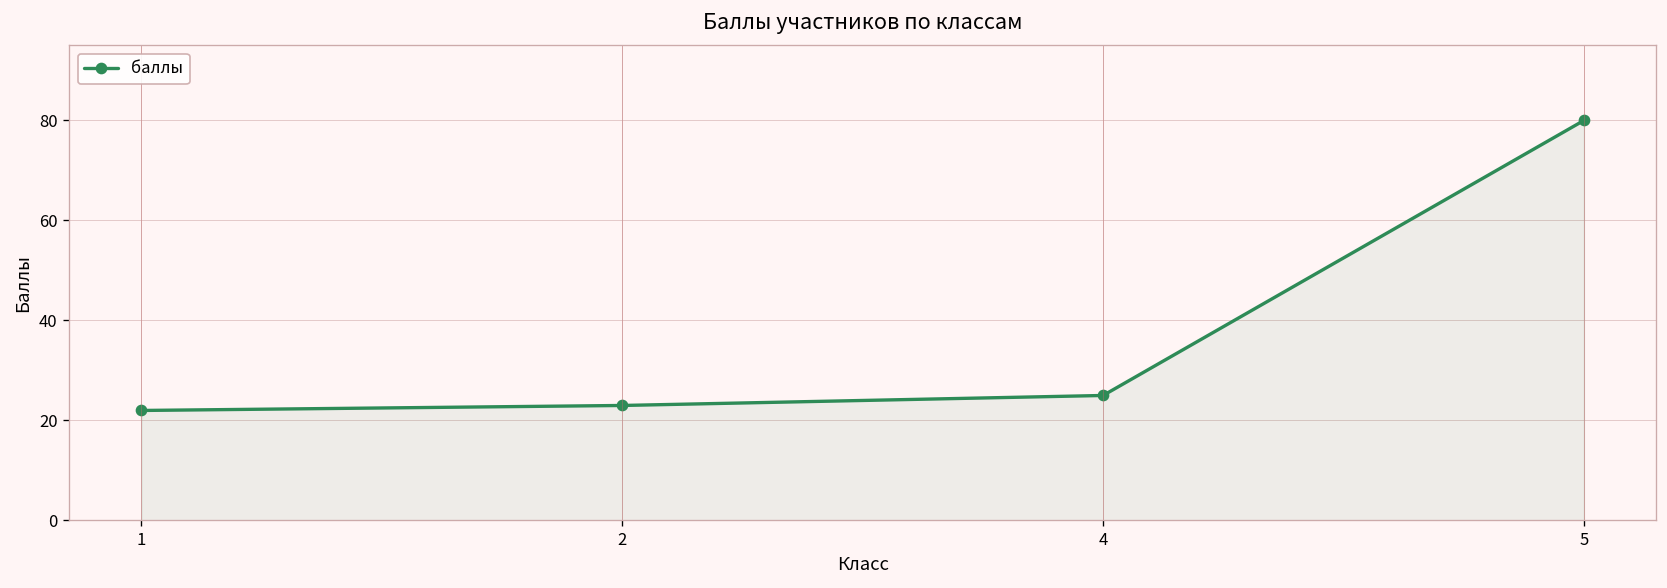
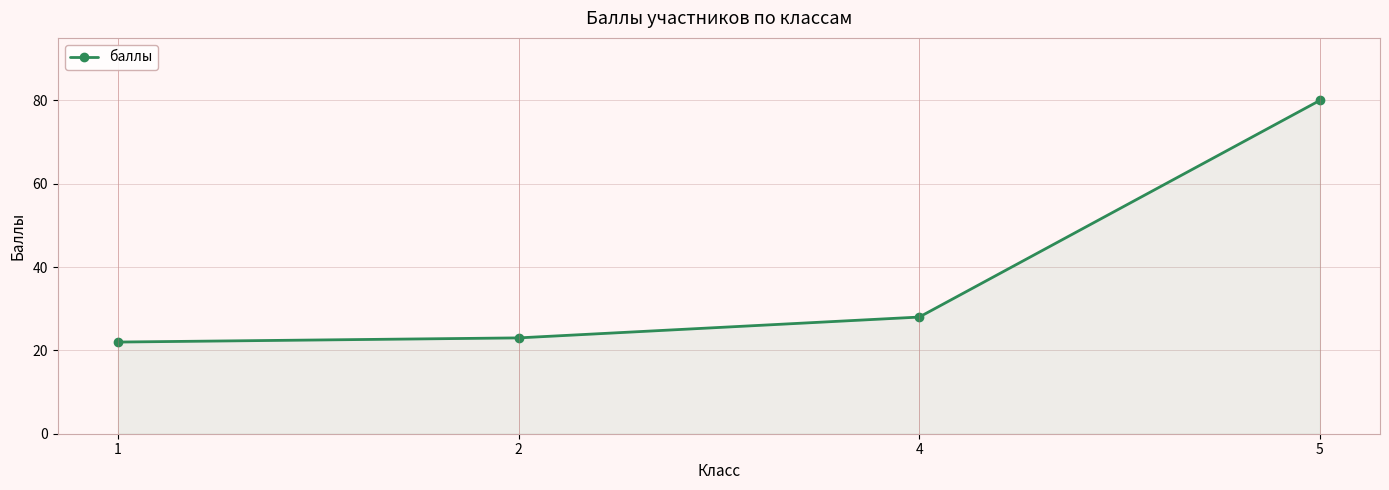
4: 25 -> 28
